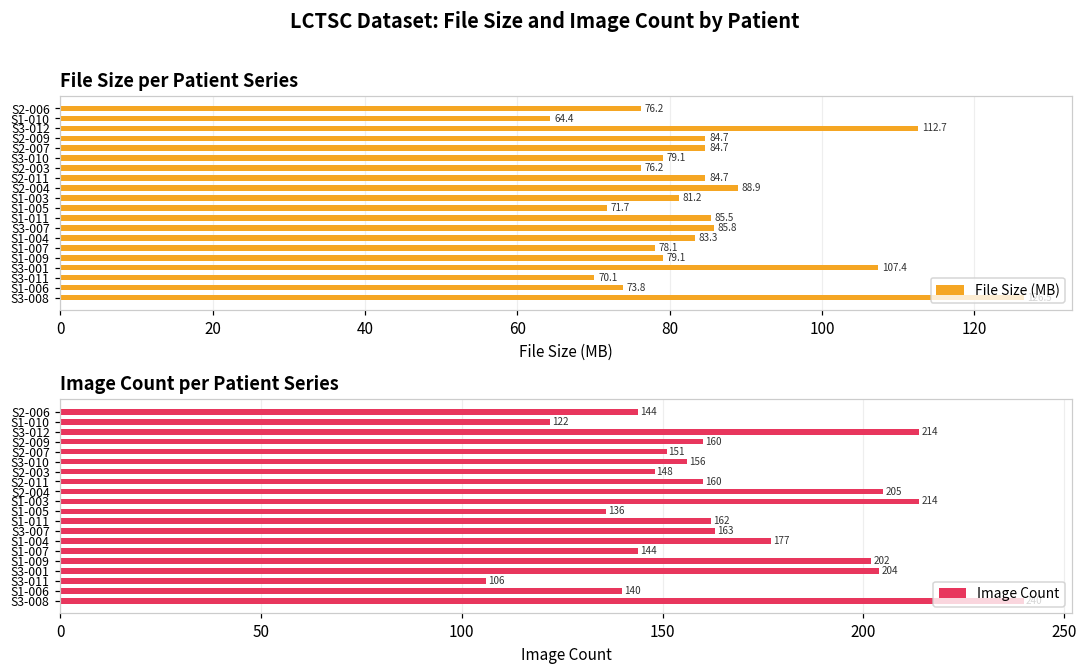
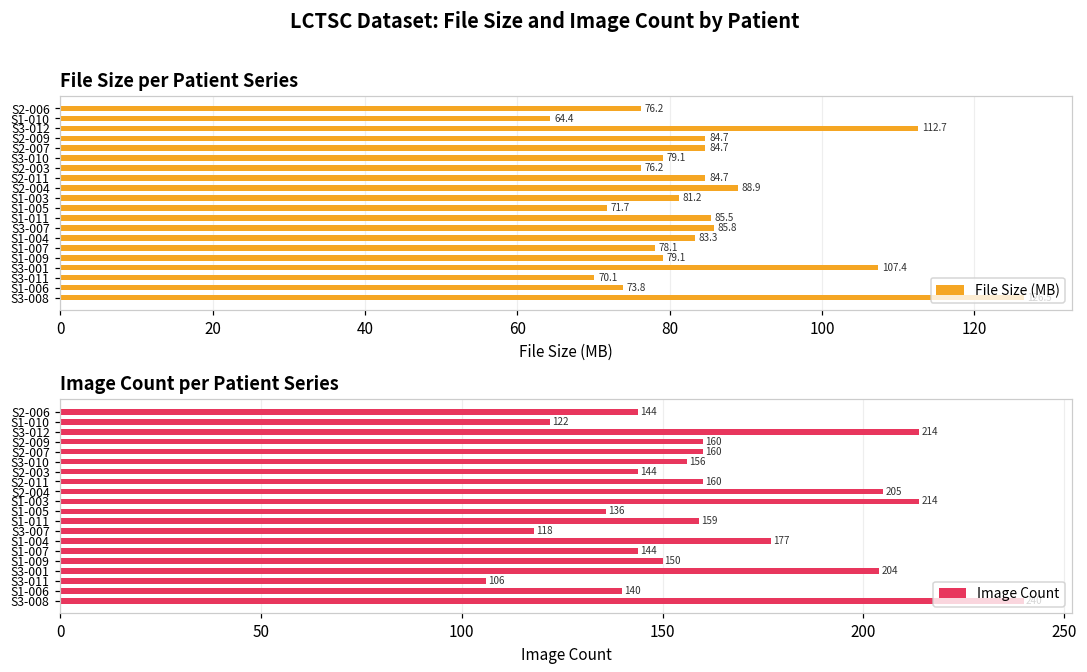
Image Count per Patient Series, S2-007: 151 -> 160
Image Count per Patient Series, S2-003: 148 -> 144
Image Count per Patient Series, S1-011: 162 -> 159
Image Count per Patient Series, S3-007: 163 -> 118
Image Count per Patient Series, S1-009: 202 -> 150
